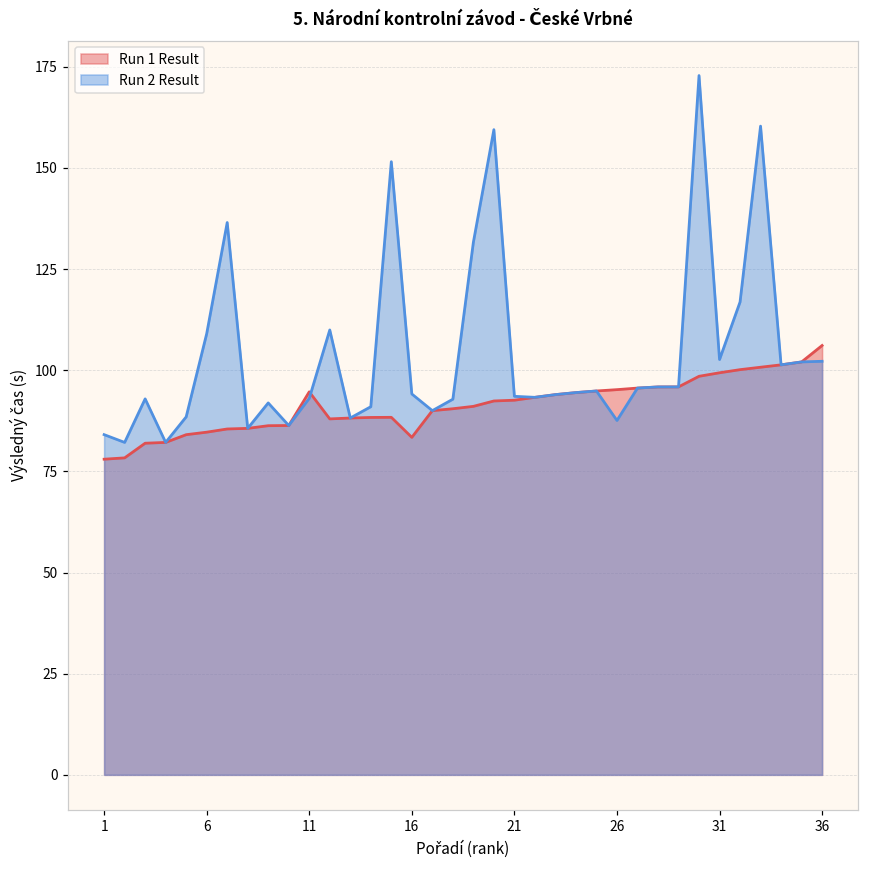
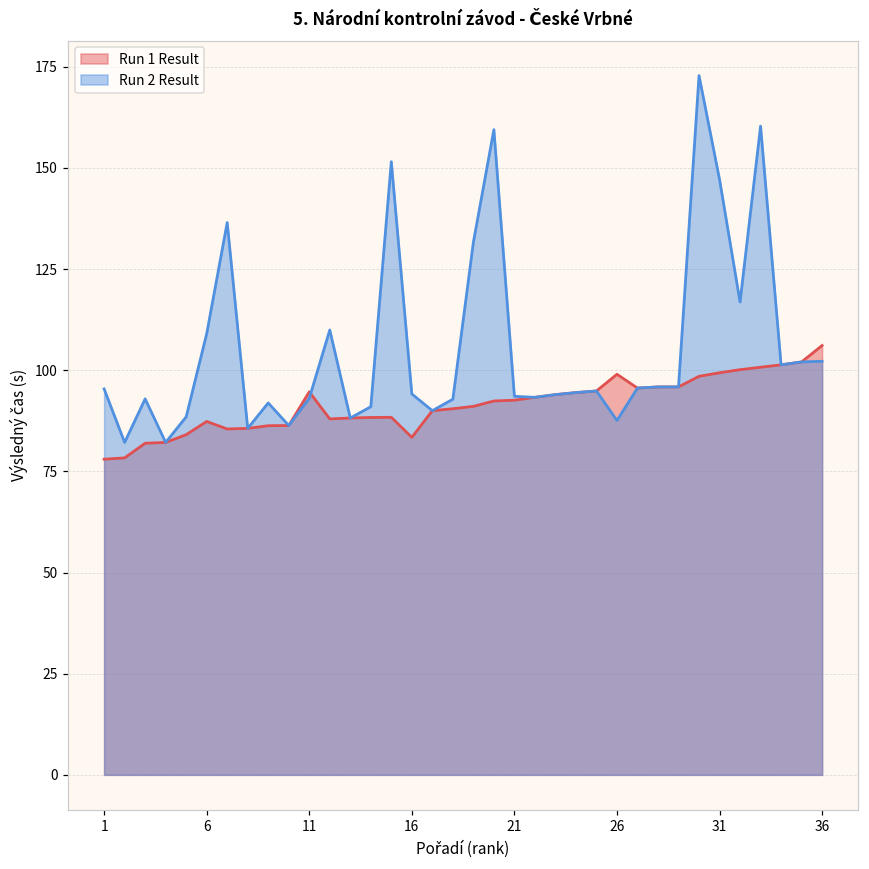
Run 2 Result, 1: 84 -> 95
Run 1 Result, 6: 85 -> 87
Run 1 Result, 26: 95 -> 99
Run 2 Result, 31: 103 -> 147
